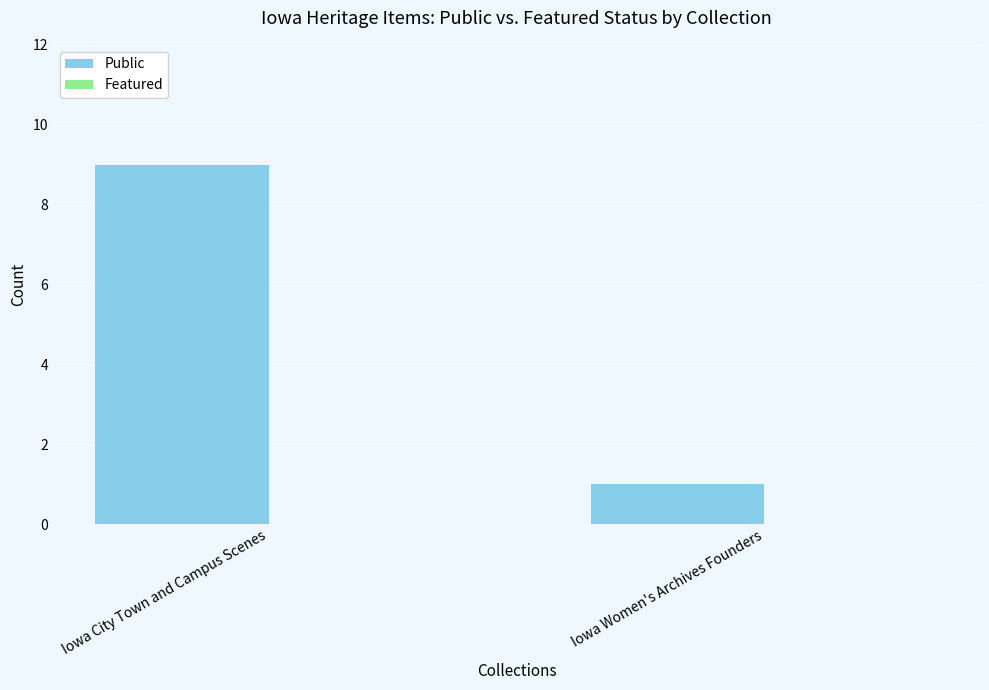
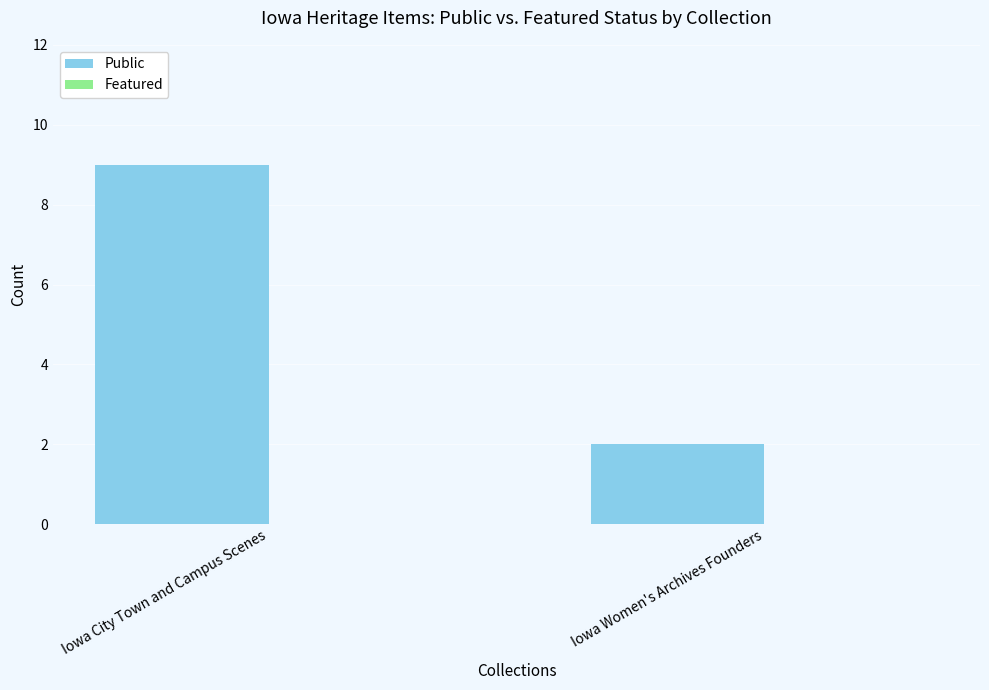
Public, Iowa Women's Archives Founders: 1 -> 2
